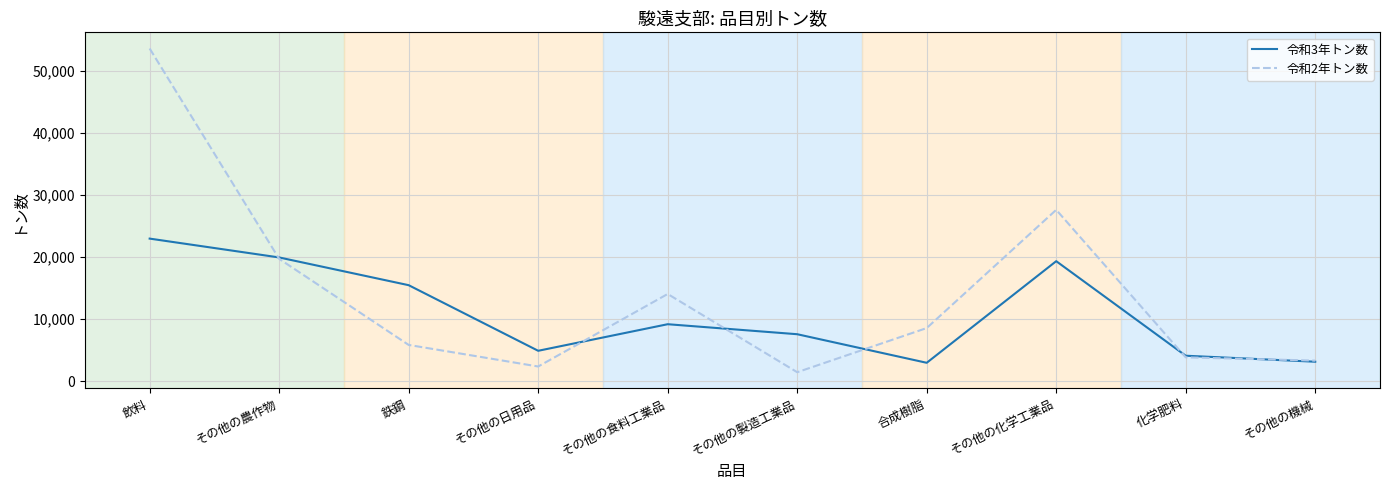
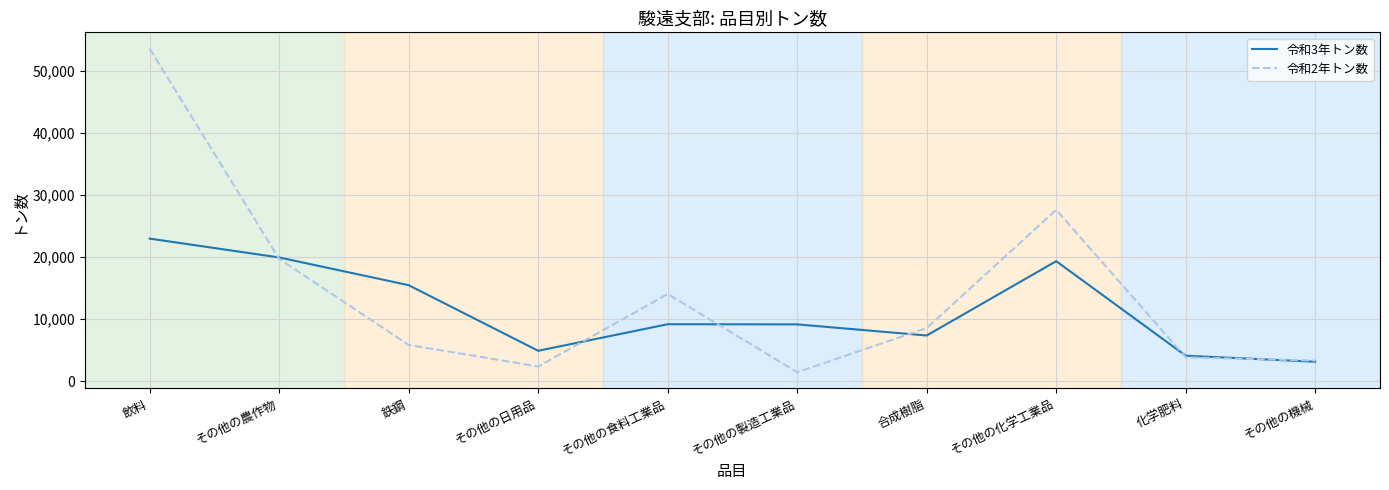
令和3年トン数, その他の製造工業品: 8,000 -> 9,000
令和3年トン数, 合成樹脂: 3,000 -> 7,000
